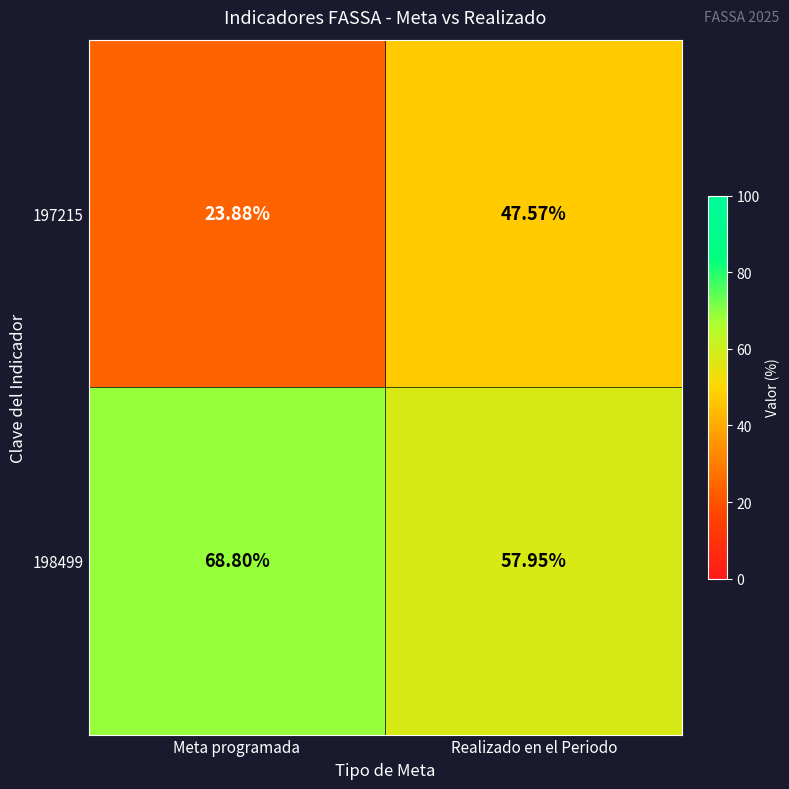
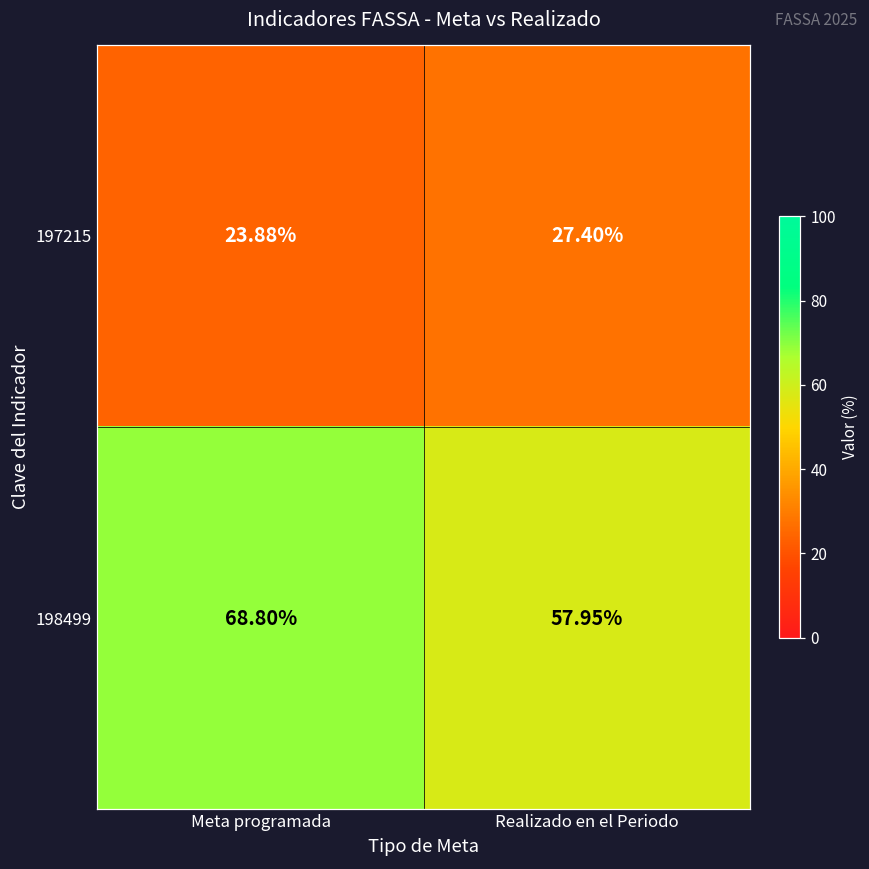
197215, Realizado en el Periodo: 47.57% -> 27.40%
